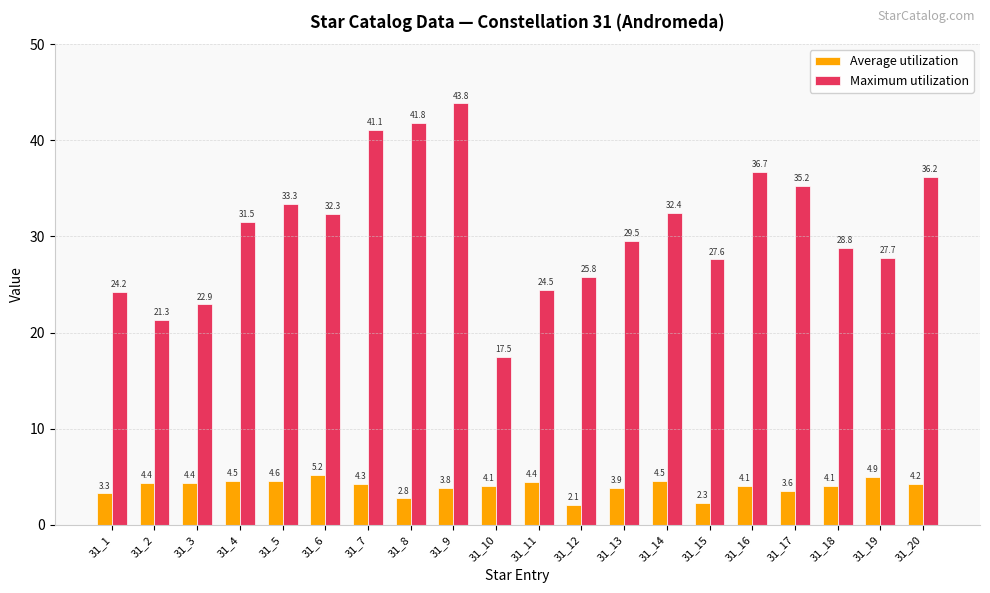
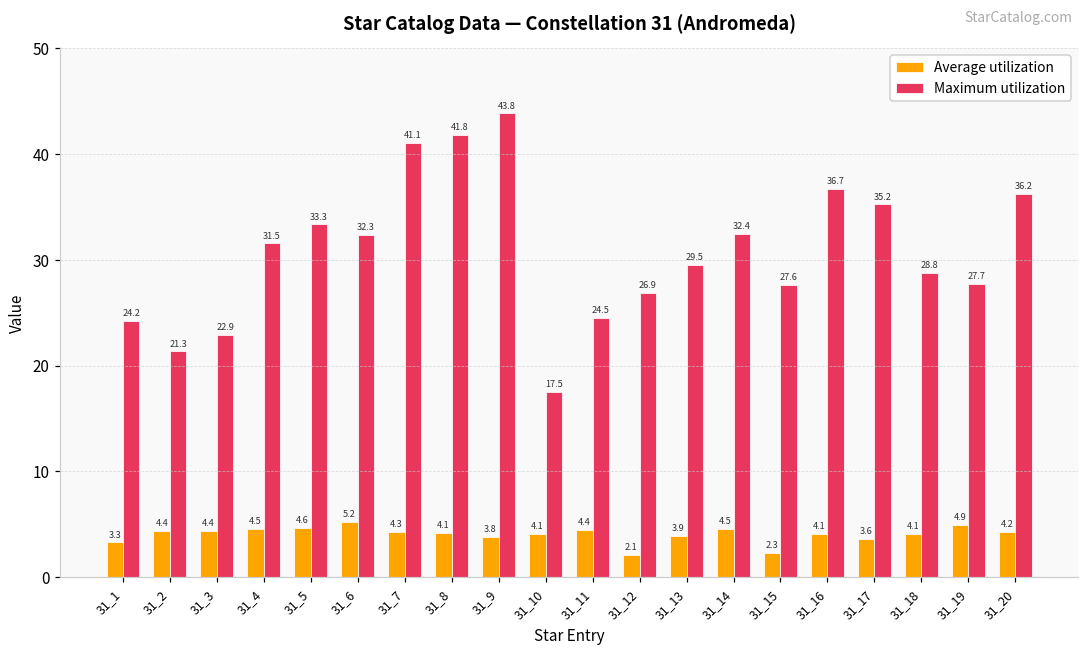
Average utilization, 31_8: 2.8 -> 4.1
Maximum utilization, 31_12: 25.8 -> 26.9
